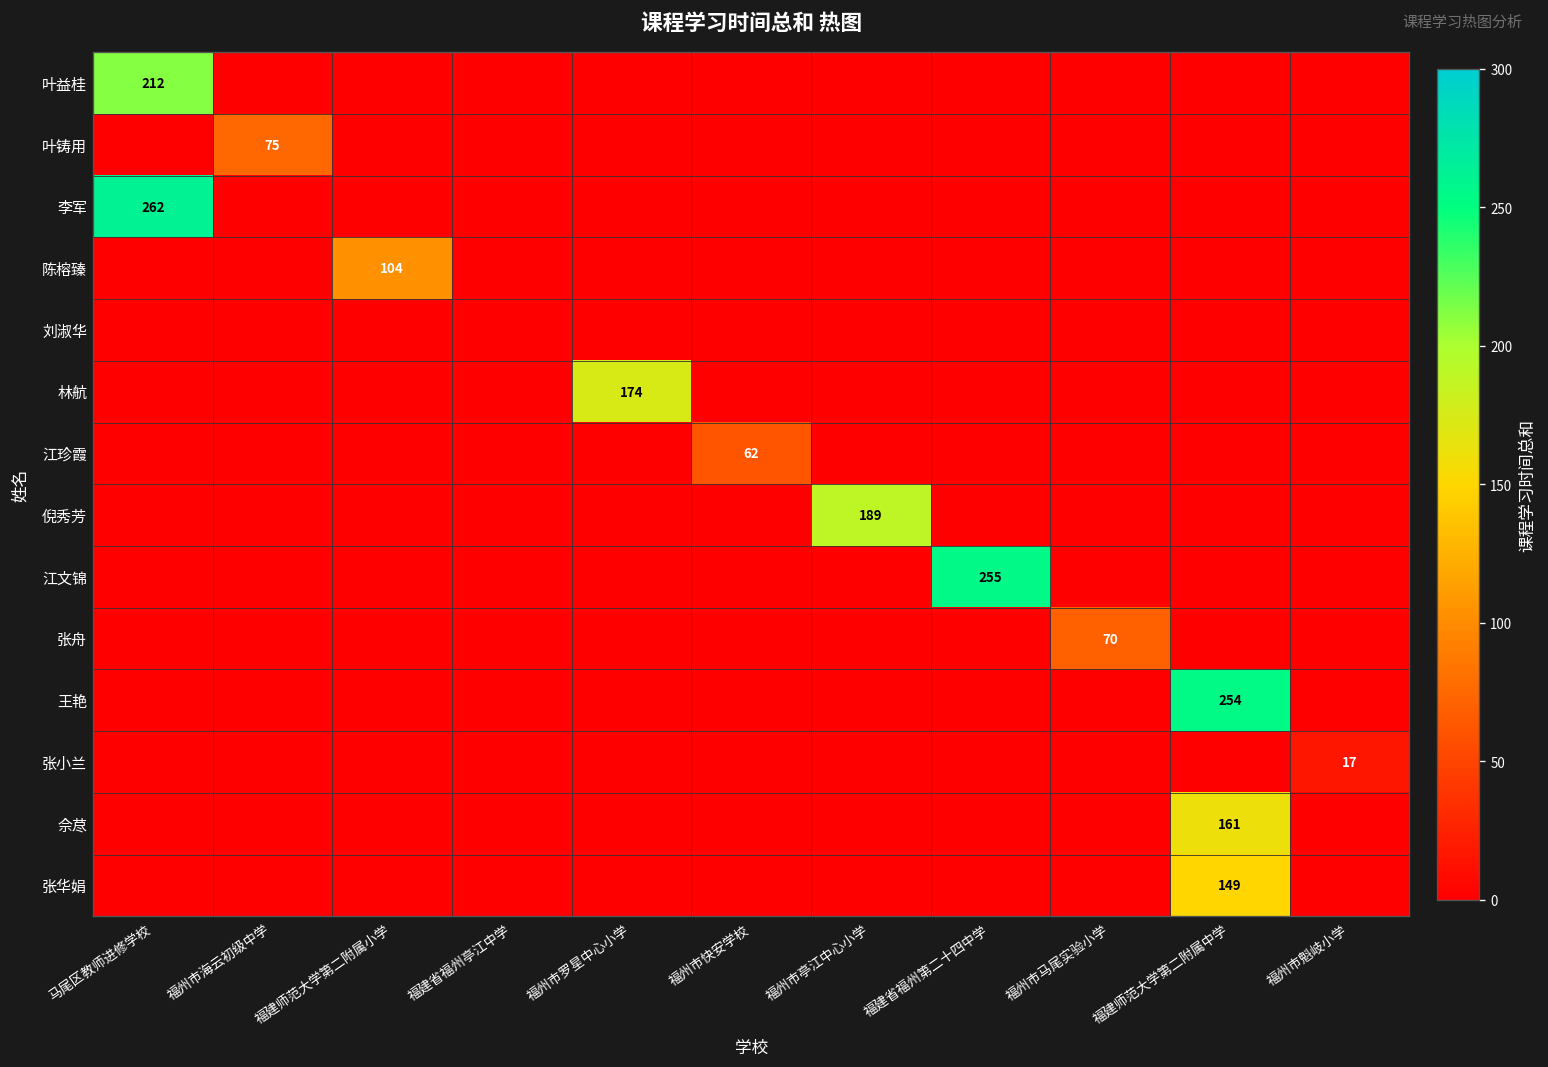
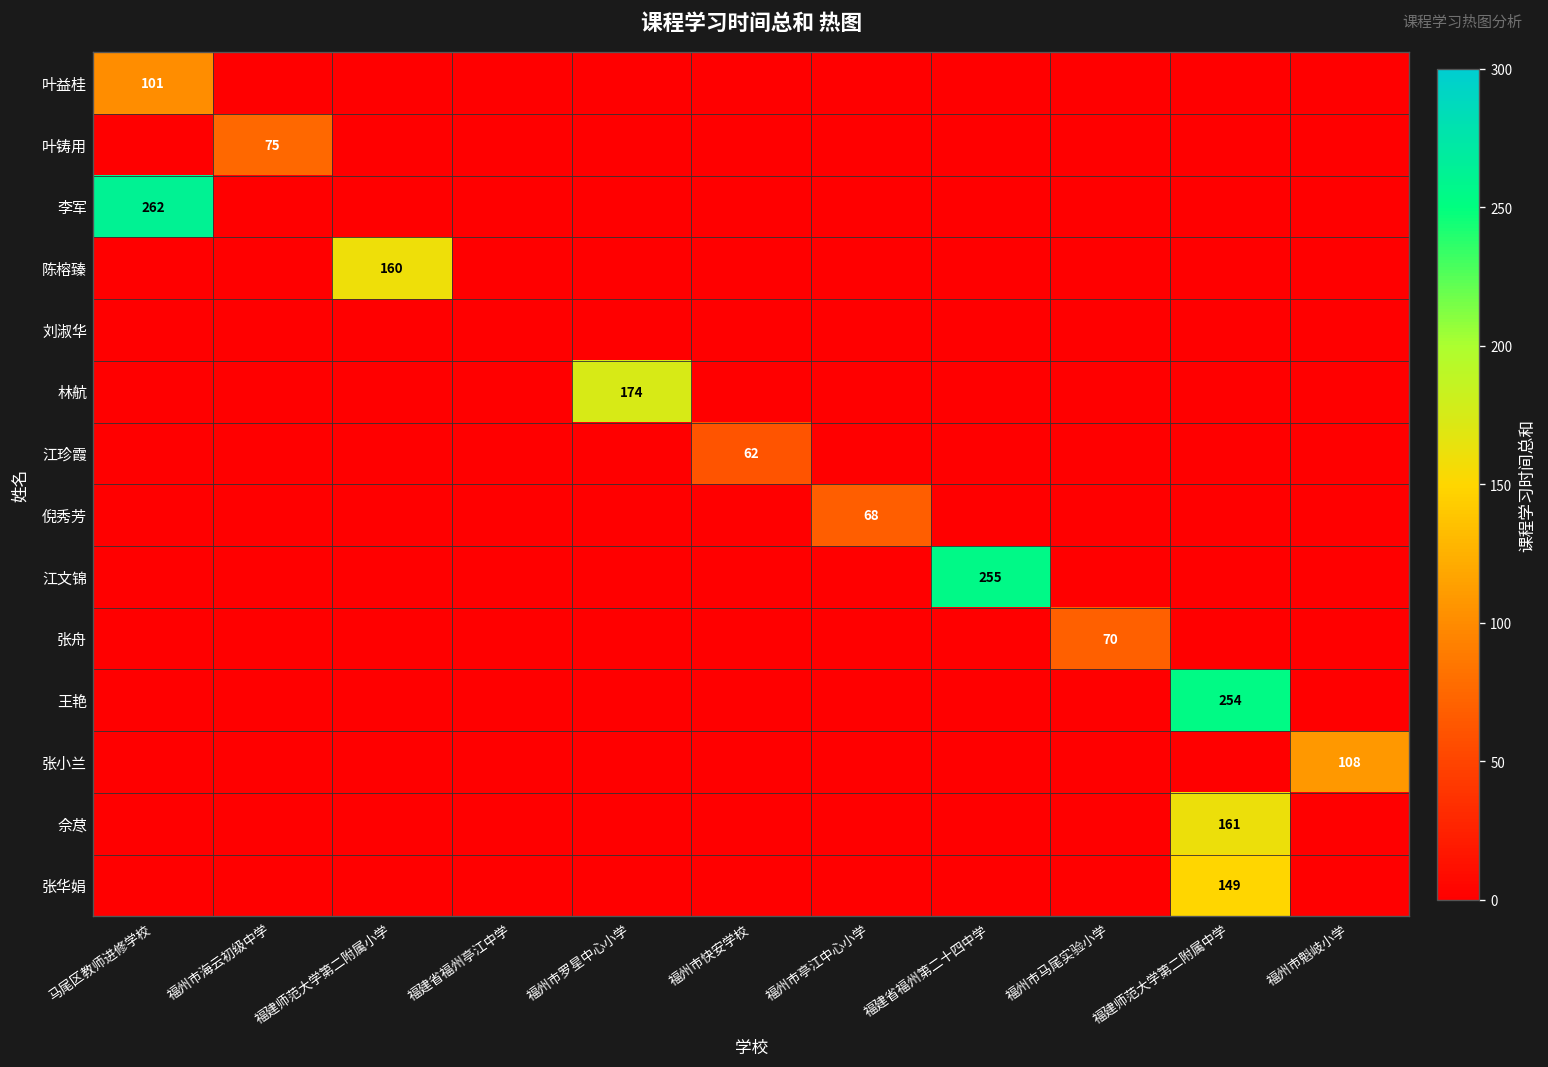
叶益桂, 马尾区教师进修学校: 212 -> 101
陈榕臻, 福建师范大学第二附属小学: 104 -> 160
倪秀芳, 福州市亭江中心小学: 189 -> 68
张小兰, 福州市魁岐小学: 17 -> 108
